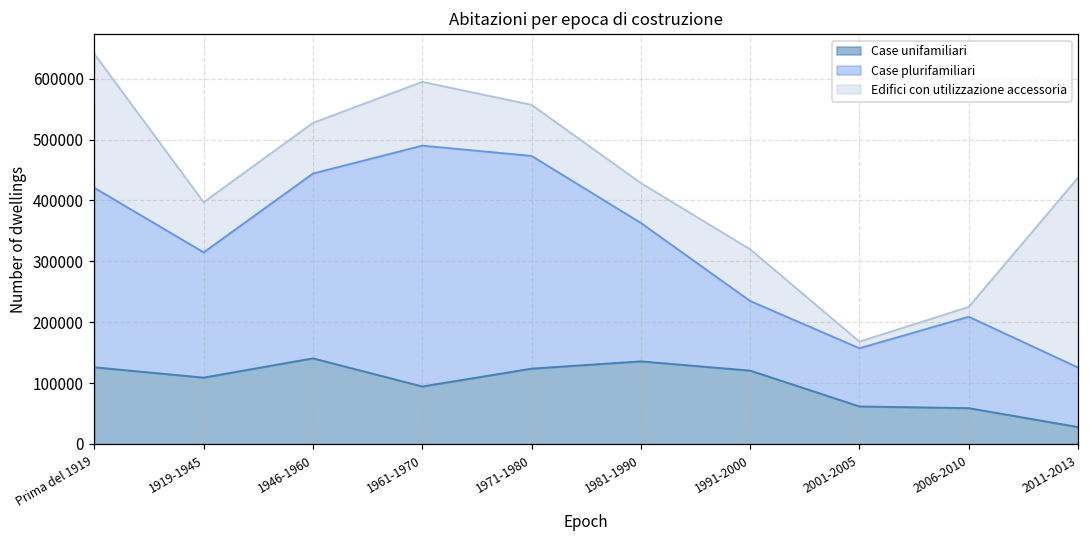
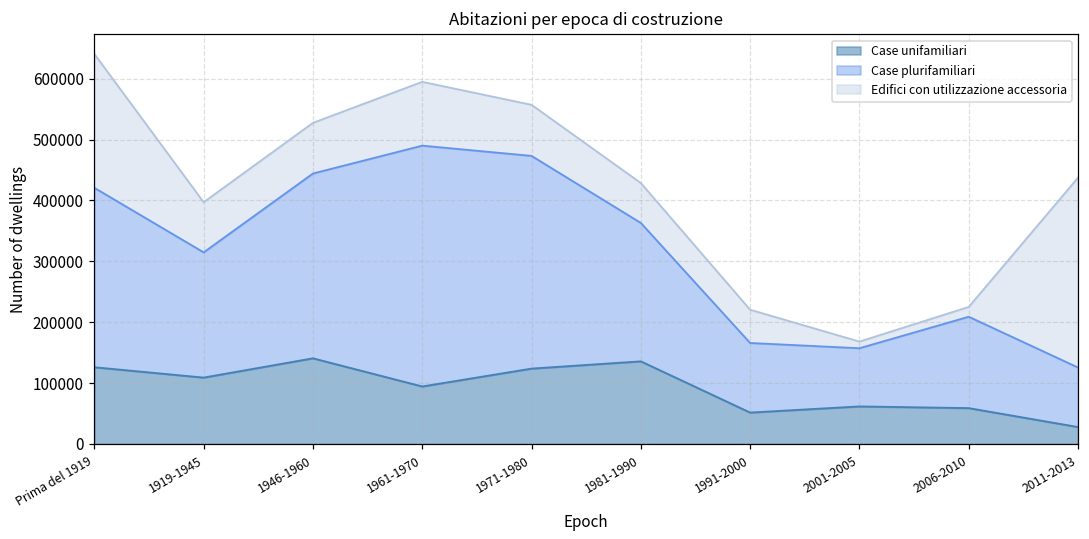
Case unifamiliari, 1991-2000: 120000 -> 50000
Edifici con utilizzazione accessoria, 1991-2000: 80000 -> 50000
